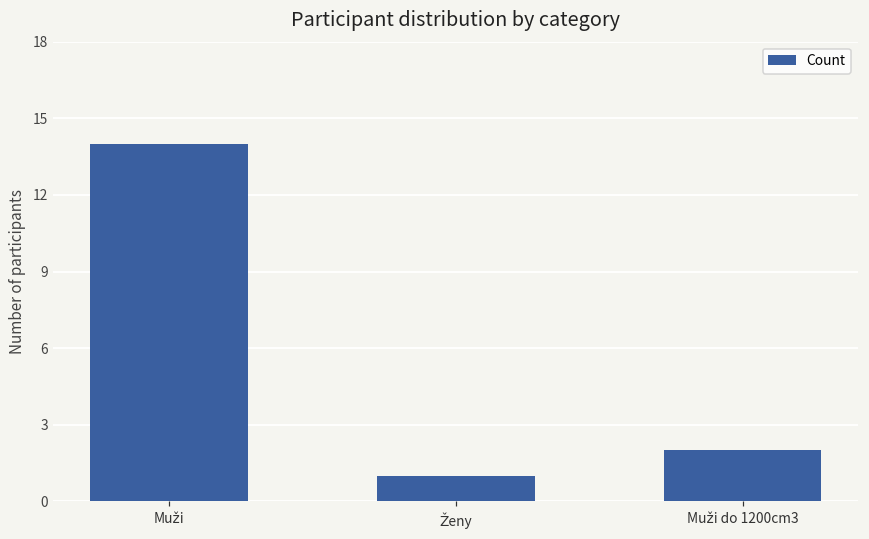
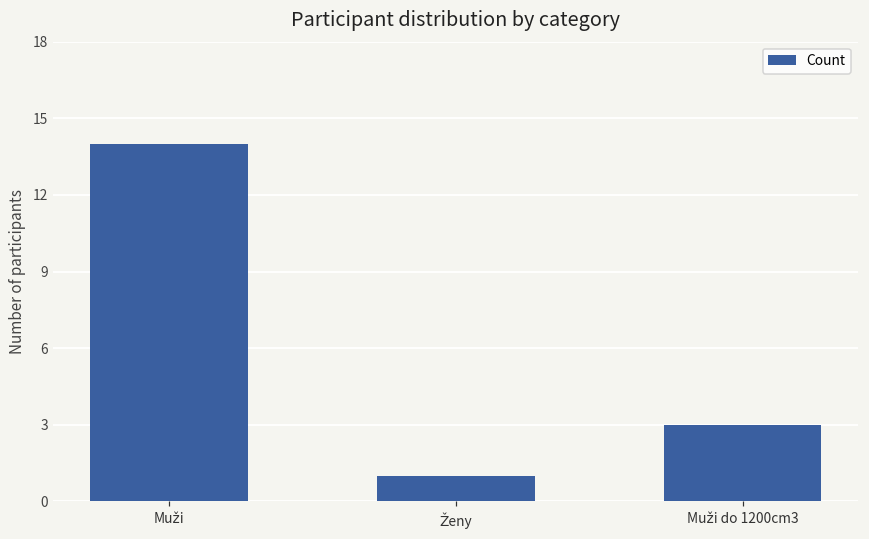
Muži do 1200cm3: 2 -> 3
